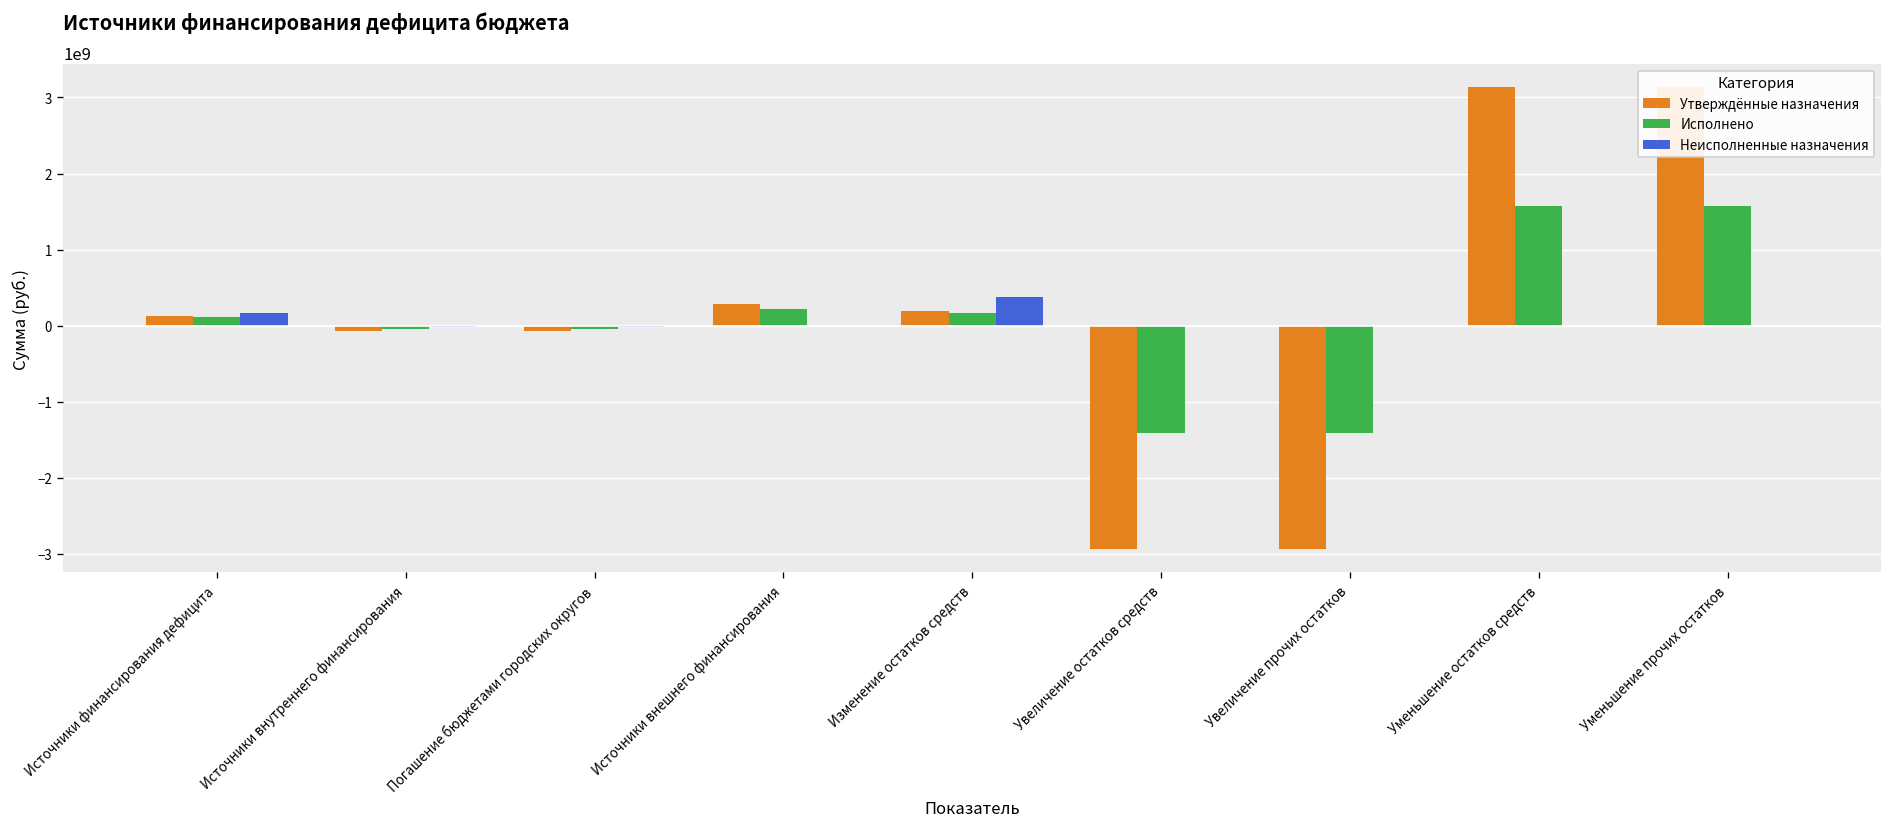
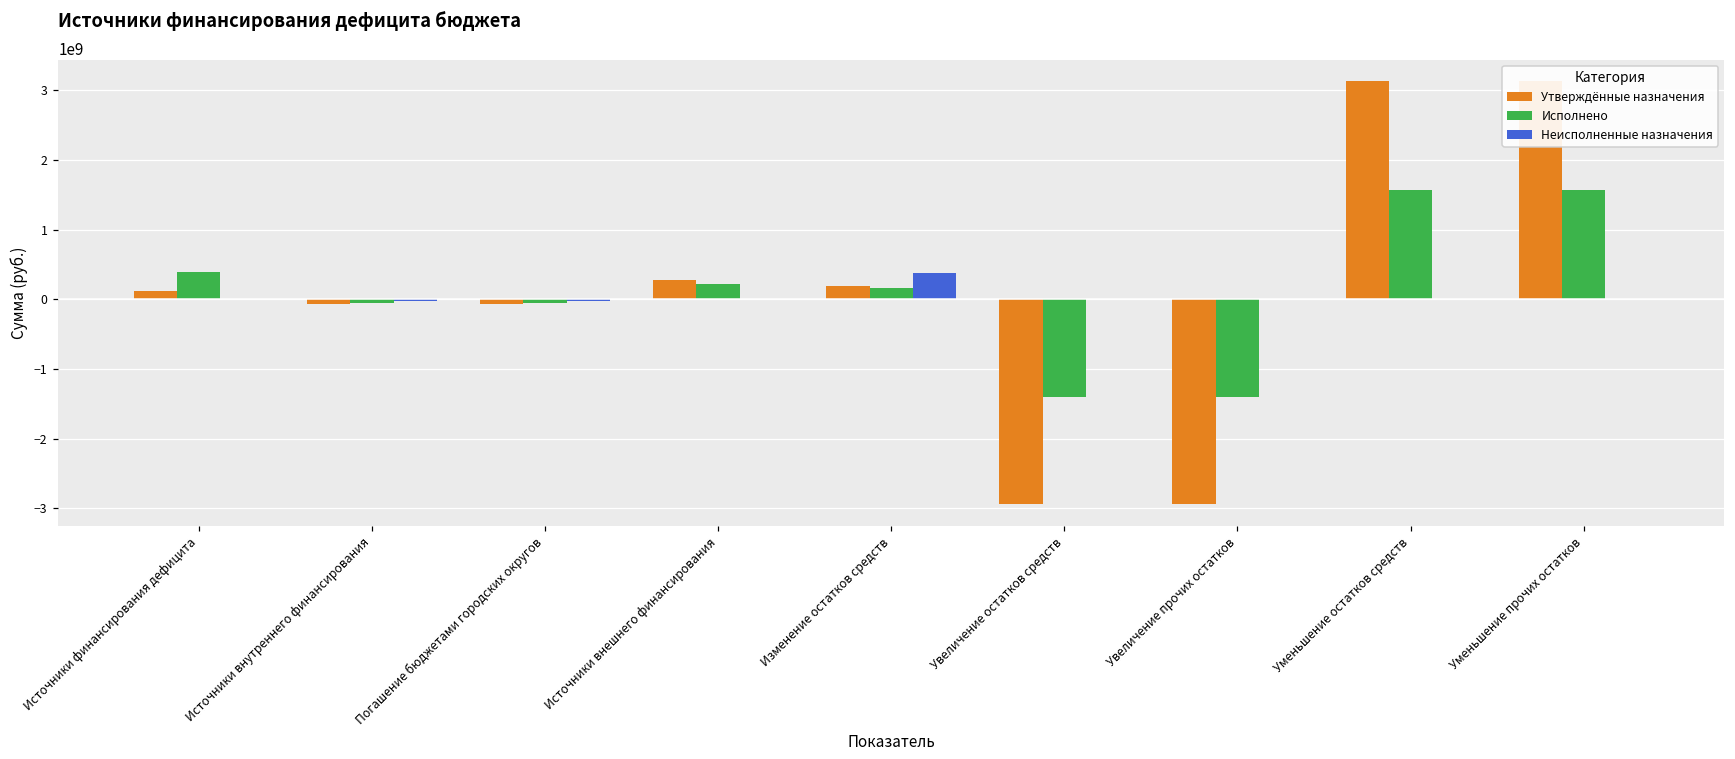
Исполнено, Источники финансирования дефицита: 100000000 -> 400000000
Неисполненные назначения, Источники финансирования дефицита: 200000000 -> 0
